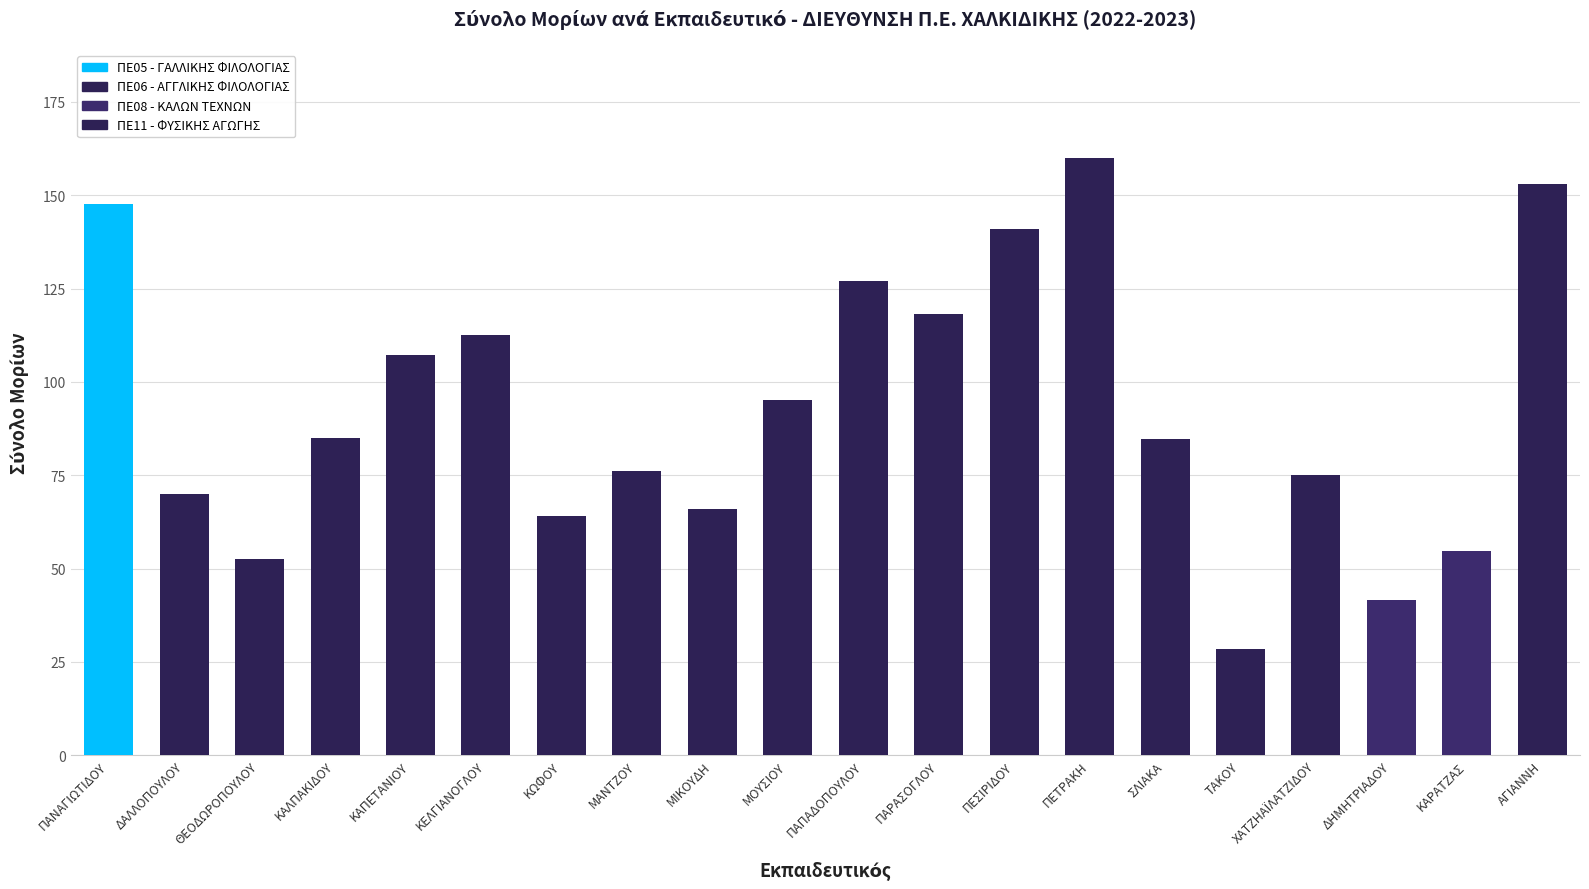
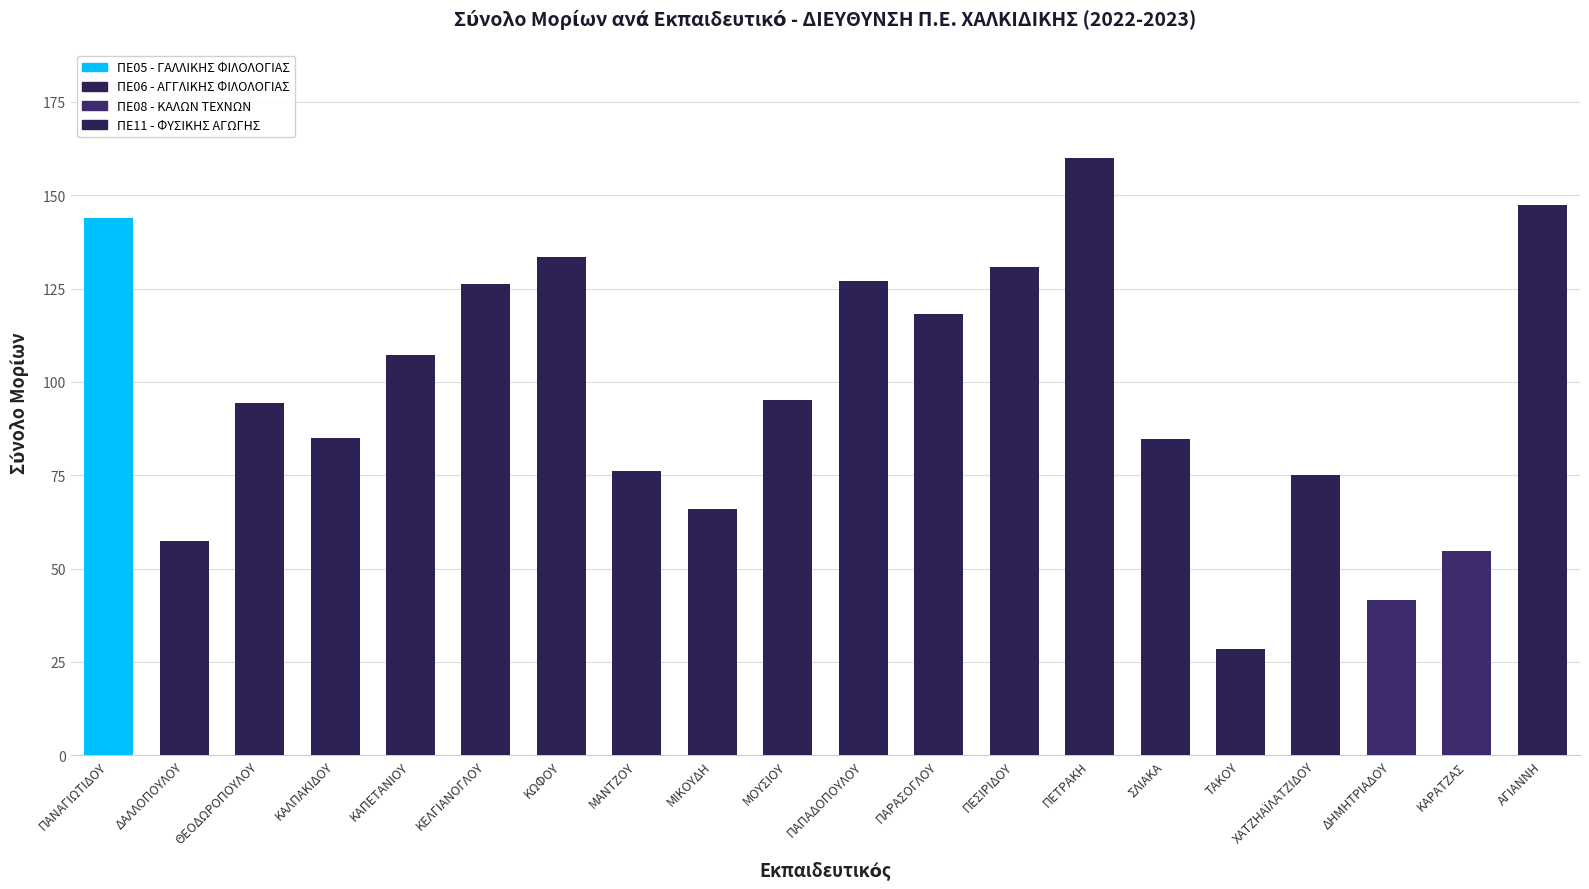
ΠΑΝΑΓΙΩΤΙΔΟΥ: 148 -> 144
ΔΑΛΛΟΠΟΥΛΟΥ: 70 -> 57
ΘΕΟΔΩΡΟΠΟΥΛΟΥ: 53 -> 94
ΚΕΛΓΙΑΝΟΓΛΟΥ: 112 -> 126
ΚΩΦΟΥ: 64 -> 133
ΠΕΣΙΡΙΔΟΥ: 141 -> 131
ΑΓΙΑΝΝΗ: 153 -> 147
